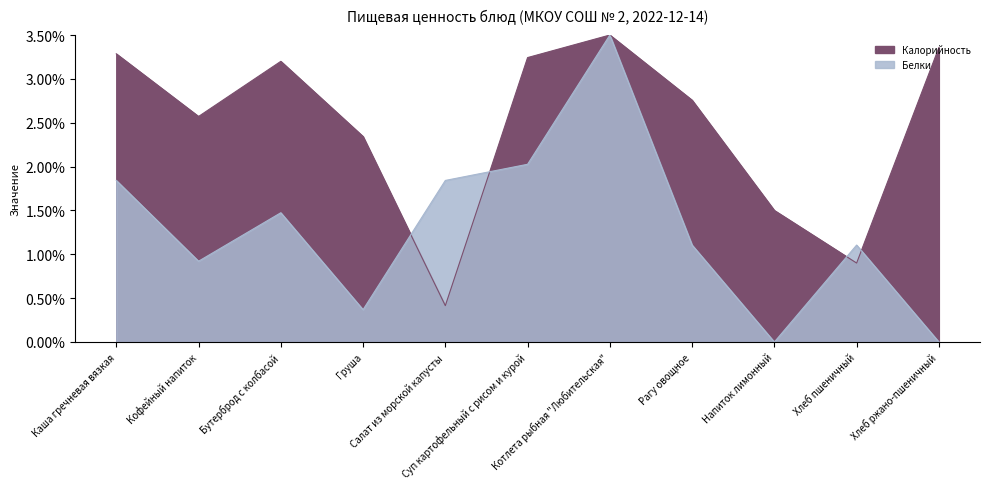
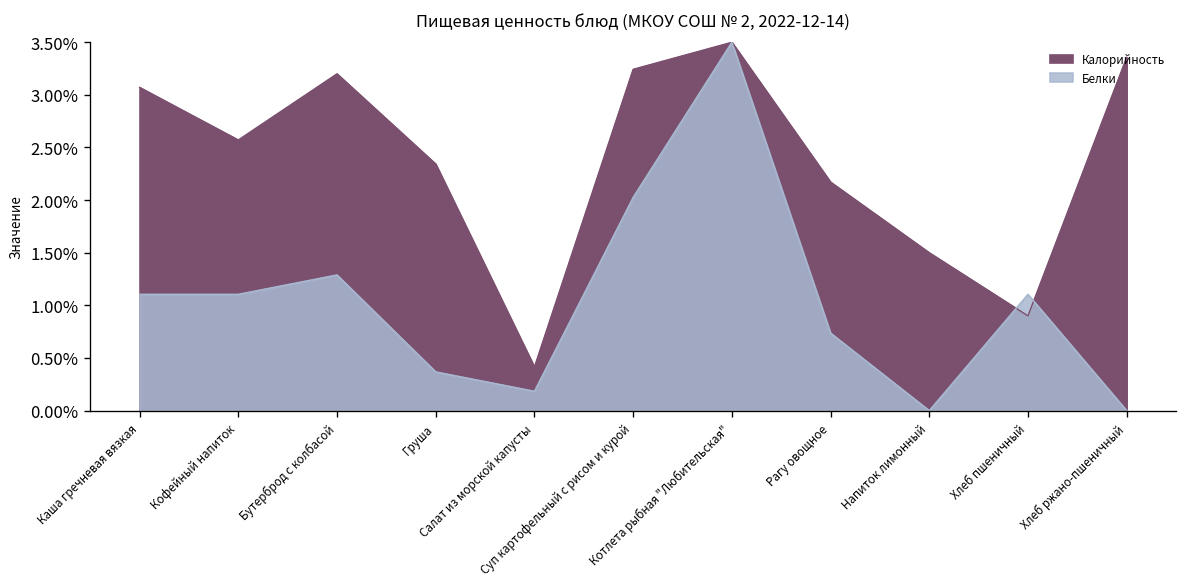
Калорийность, Каша гречневая вязкая: 3.3% -> 3.1%
Белки, Каша гречневая вязкая: 1.8% -> 1.1%
Белки, Кофейный напиток: 0.9% -> 1.1%
Белки, Бутерброд с колбасой: 1.5% -> 1.3%
Белки, Салат из морской капусты: 1.8% -> 0.2%
Калорийность, Рагу овощное: 2.8% -> 2.2%
Белки, Рагу овощное: 1.1% -> 0.7%
